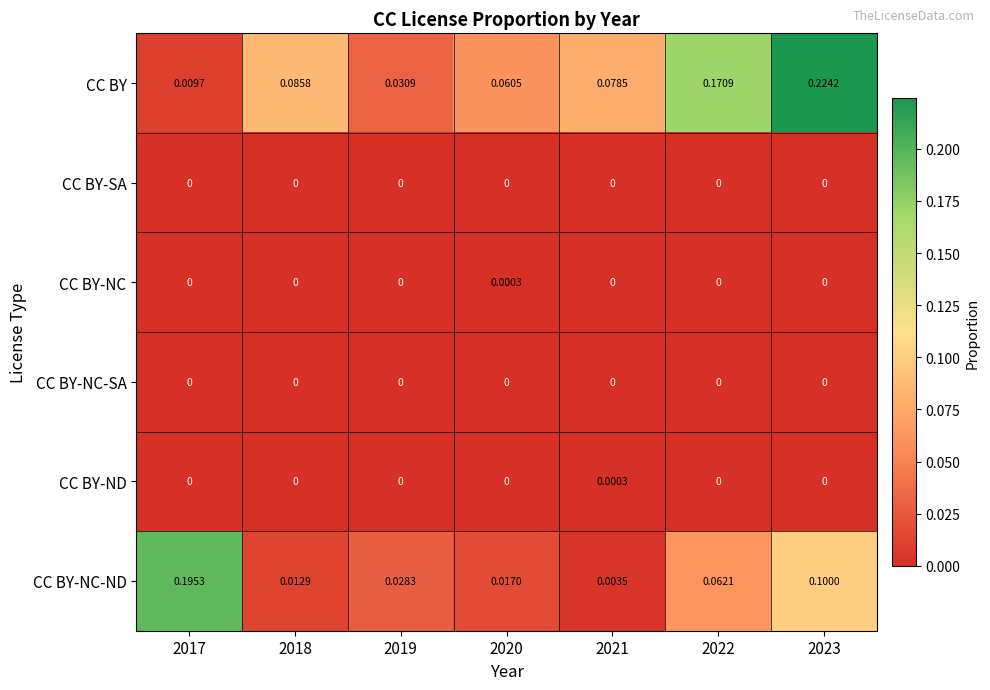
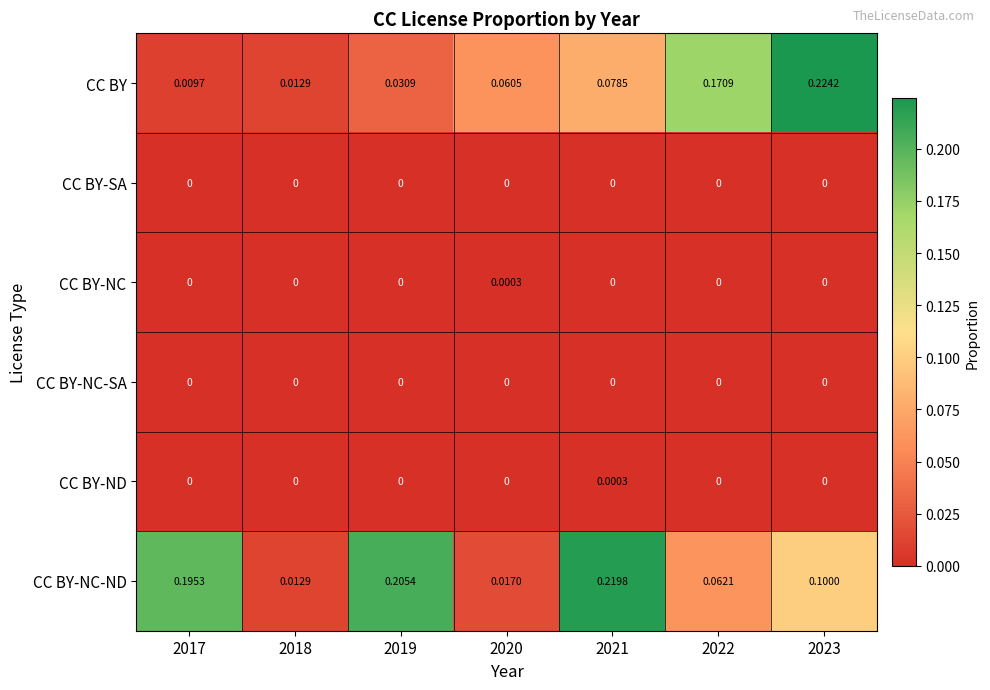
CC BY, 2018: 0.0858 -> 0.0129
CC BY-NC-ND, 2019: 0.0283 -> 0.2054
CC BY-NC-ND, 2021: 0.0035 -> 0.2198
